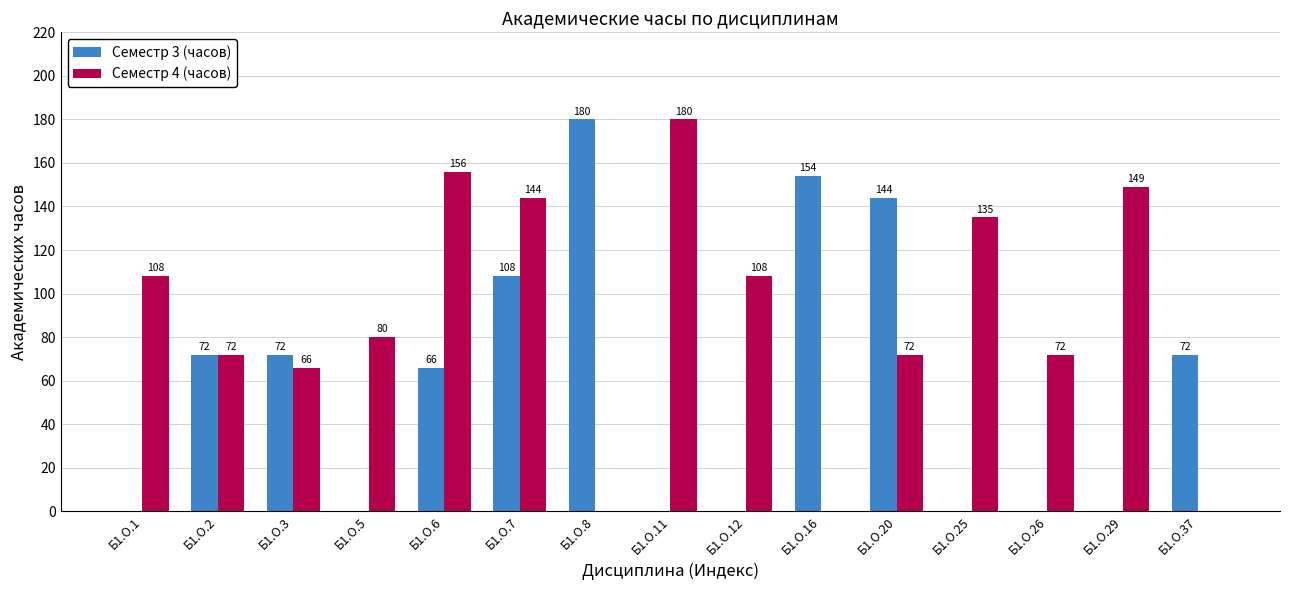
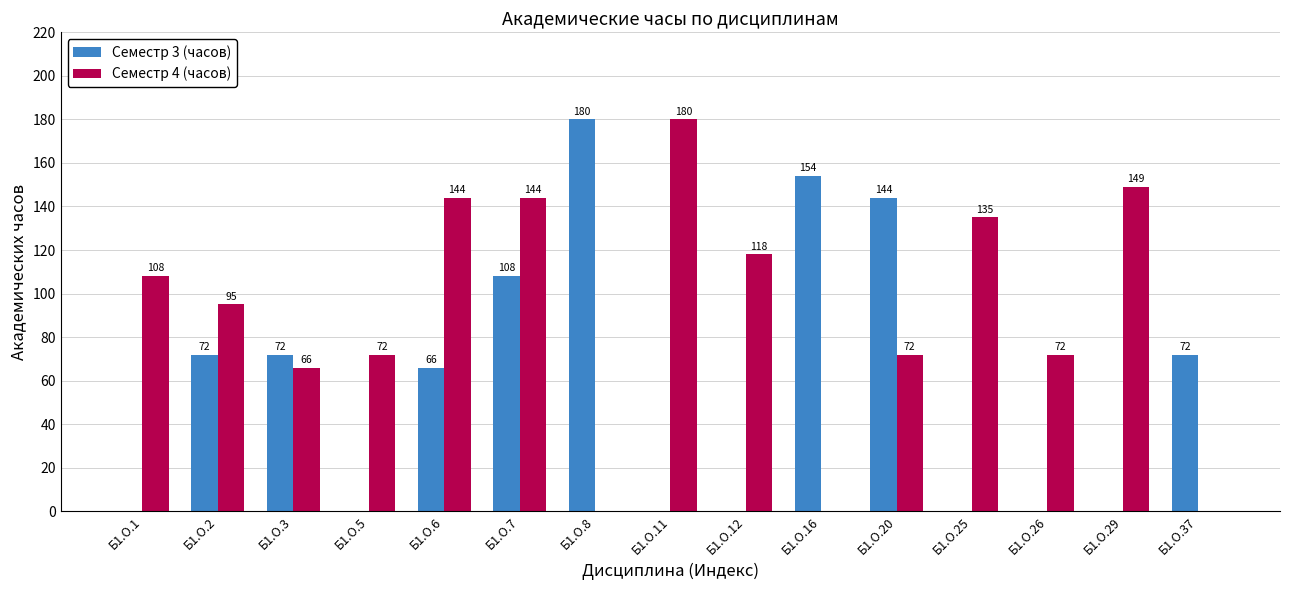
Семестр 4 (часов), Б1.О.2: 72 -> 95
Семестр 4 (часов), Б1.О.5: 80 -> 72
Семестр 4 (часов), Б1.О.6: 156 -> 144
Семестр 4 (часов), Б1.О.12: 108 -> 118
